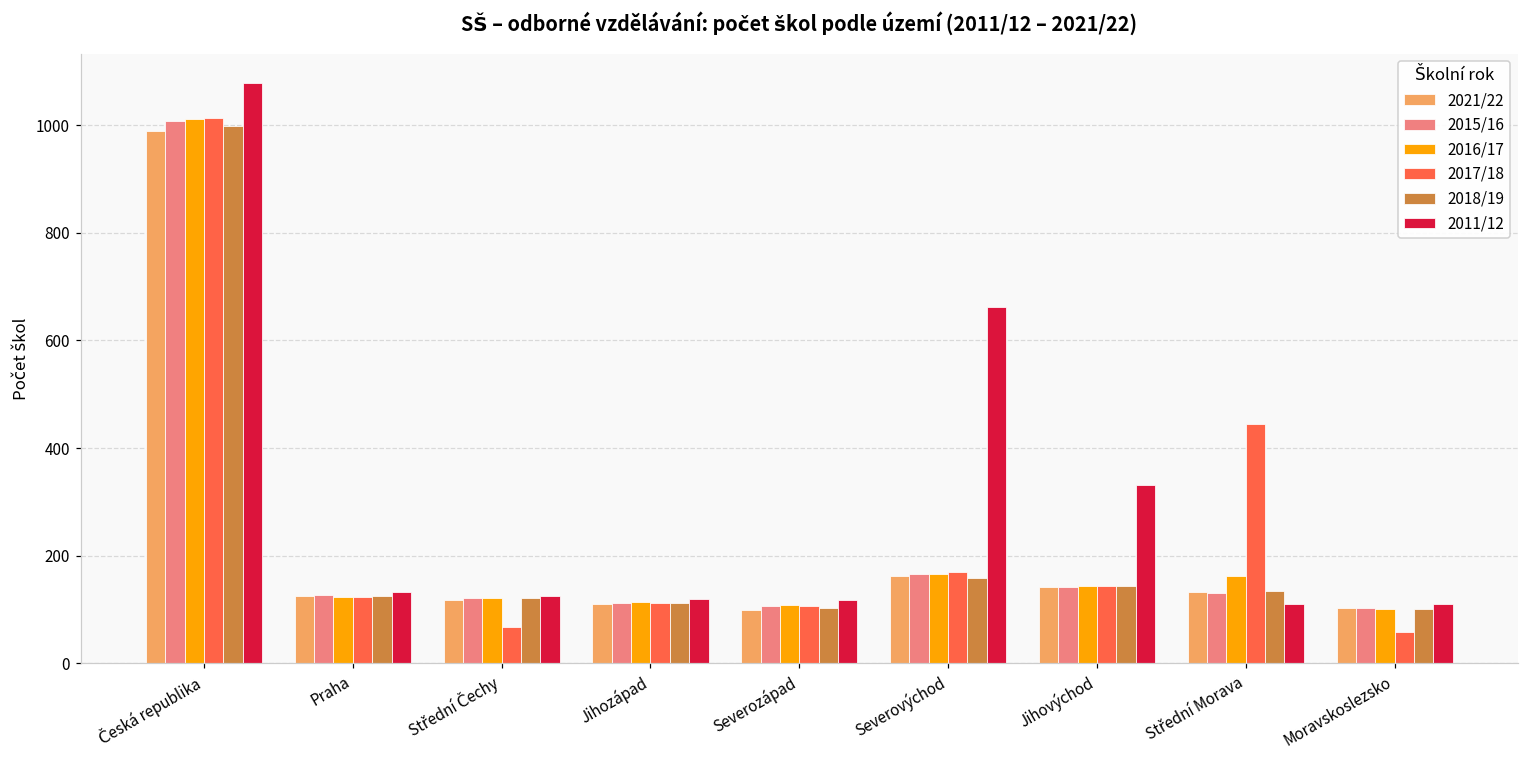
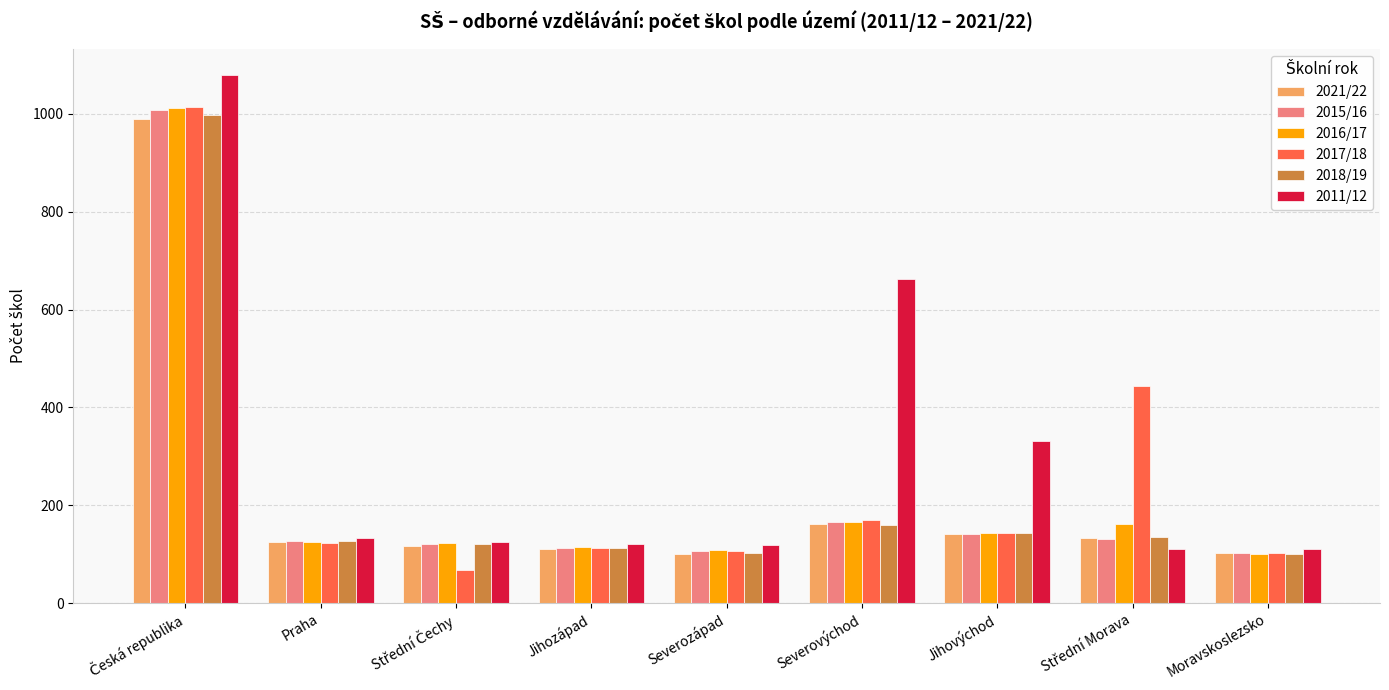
2017/18, Moravskoslezsko: 60 -> 100
